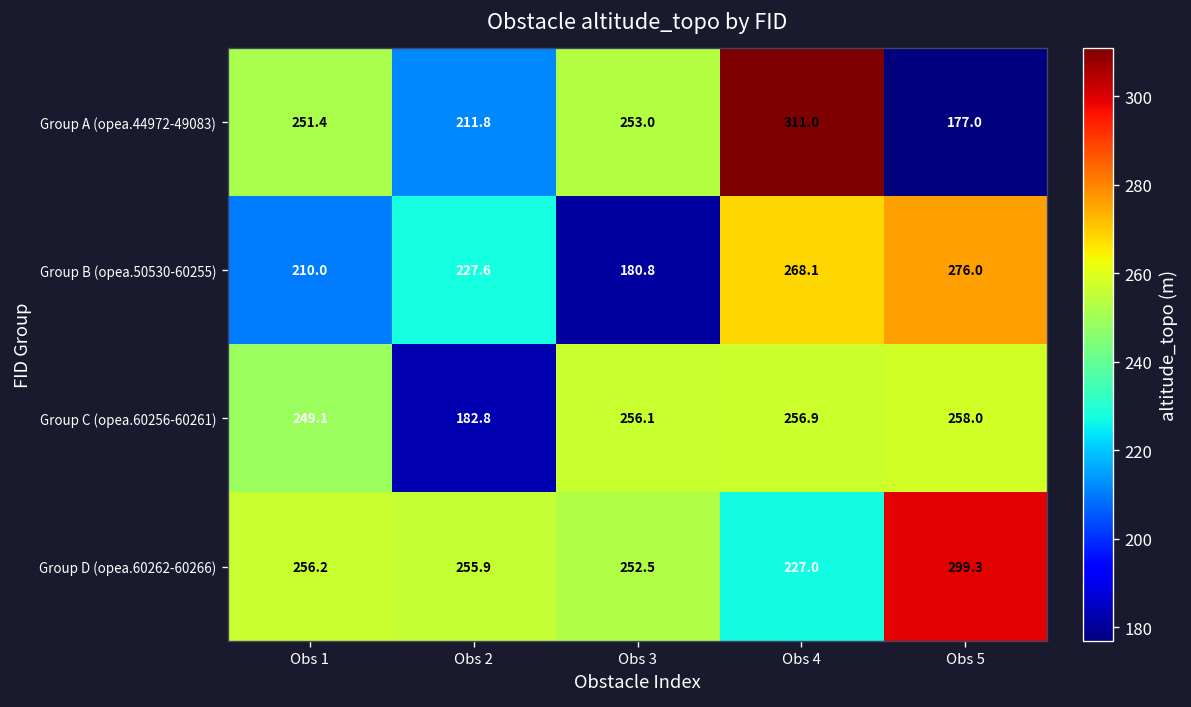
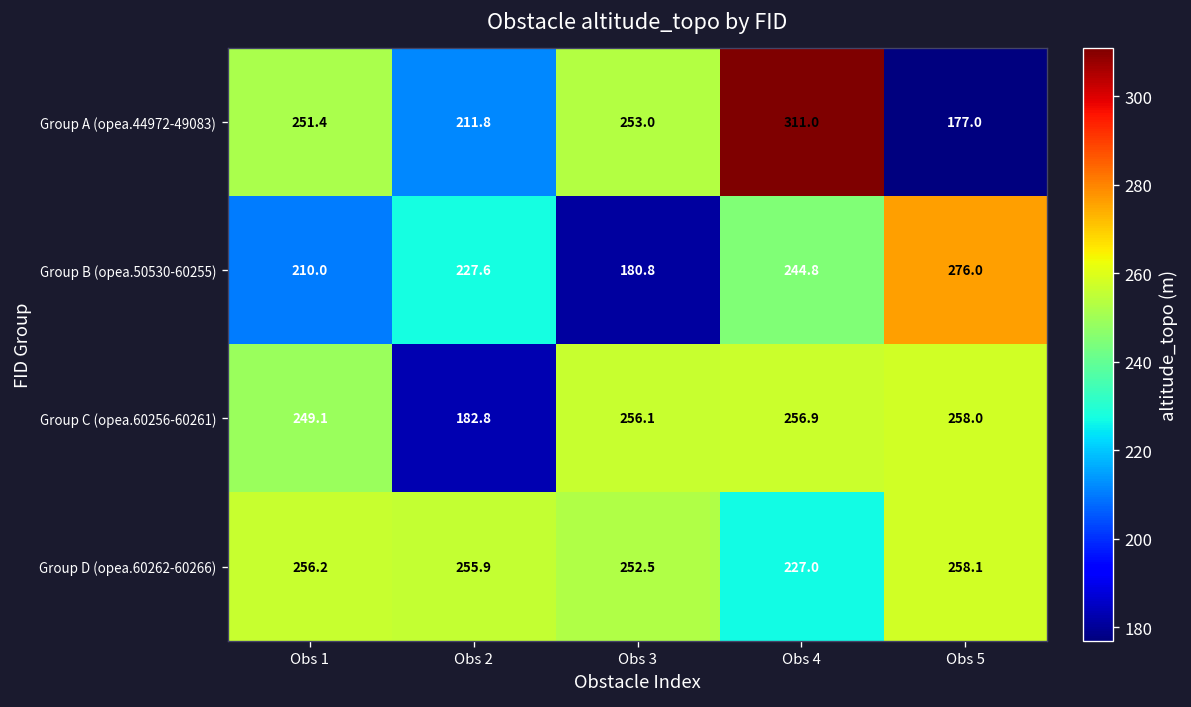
Group B (opea.50530-60255), Obs 4: 268.1 -> 244.8
Group D (opea.60262-60266), Obs 5: 299.3 -> 258.1
